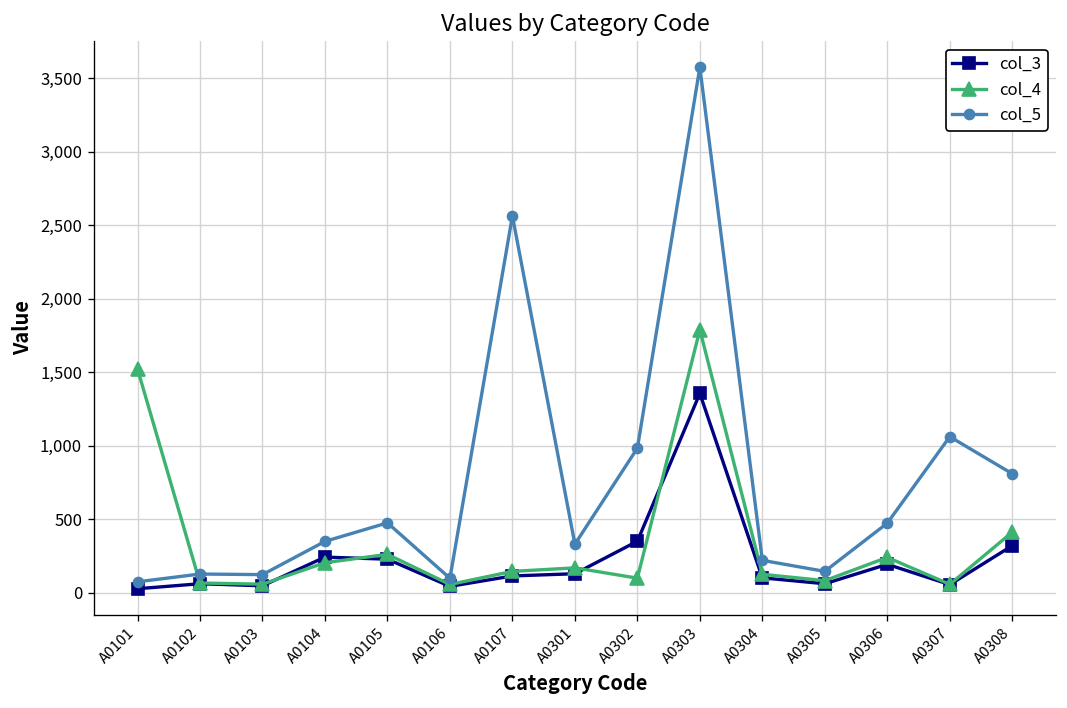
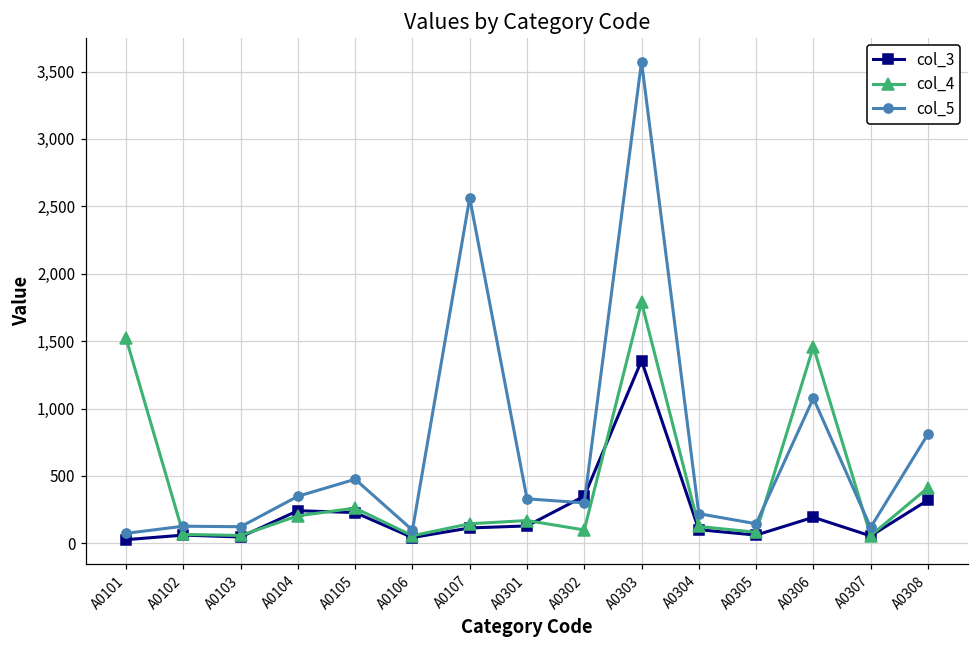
col_5, A0302: 980 -> 300
col_4, A0306: 240 -> 1,460
col_5, A0306: 470 -> 1,080
col_5, A0307: 1,060 -> 120
